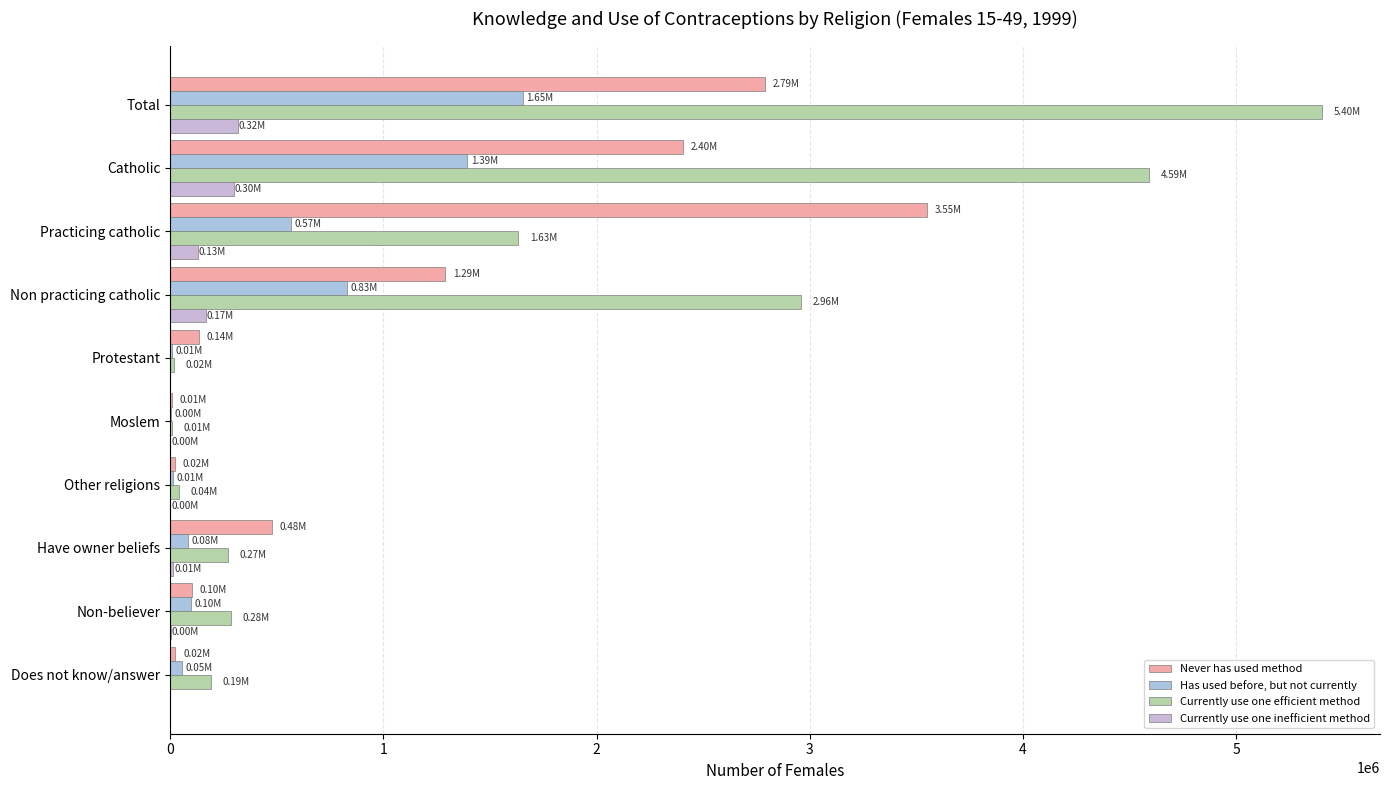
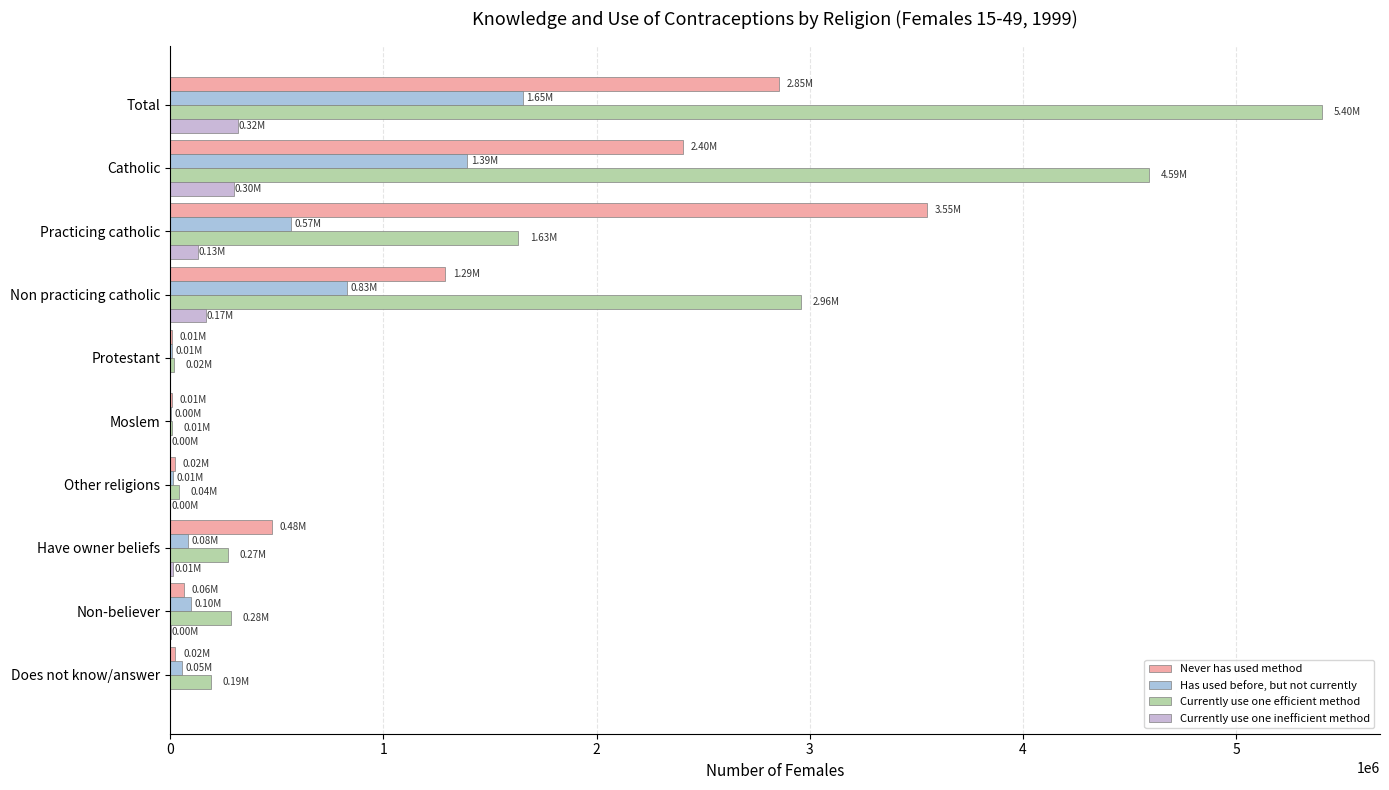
Never has used method, Total: 2.79M -> 2.85M
Never has used method, Protestant: 0.14M -> 0.01M
Never has used method, Non-believer: 0.10M -> 0.06M
